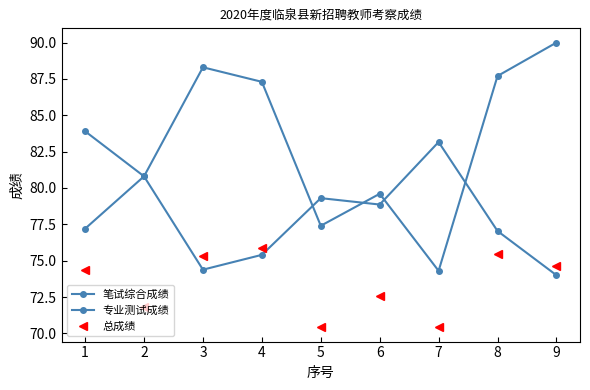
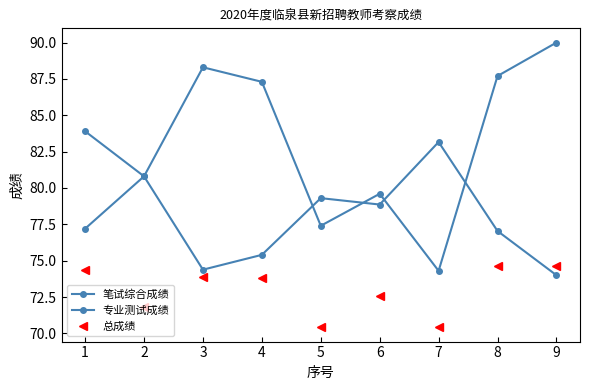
总成绩, 3: 75.3 -> 73.9
总成绩, 4: 75.9 -> 73.8
总成绩, 8: 75.5 -> 74.7
